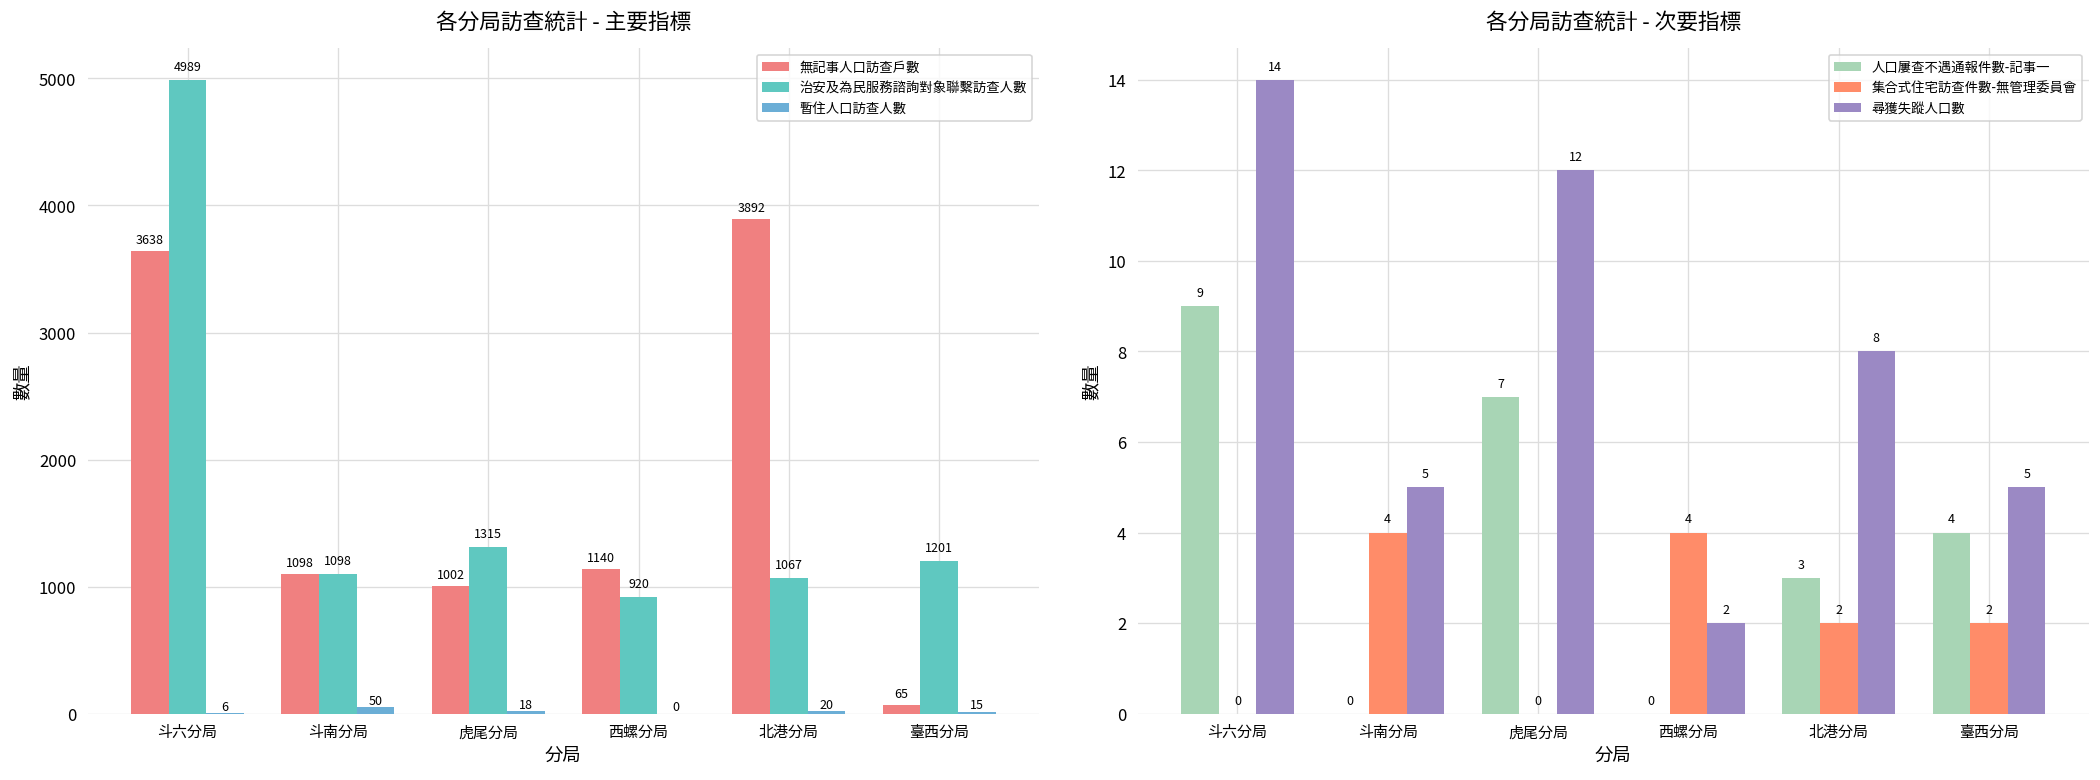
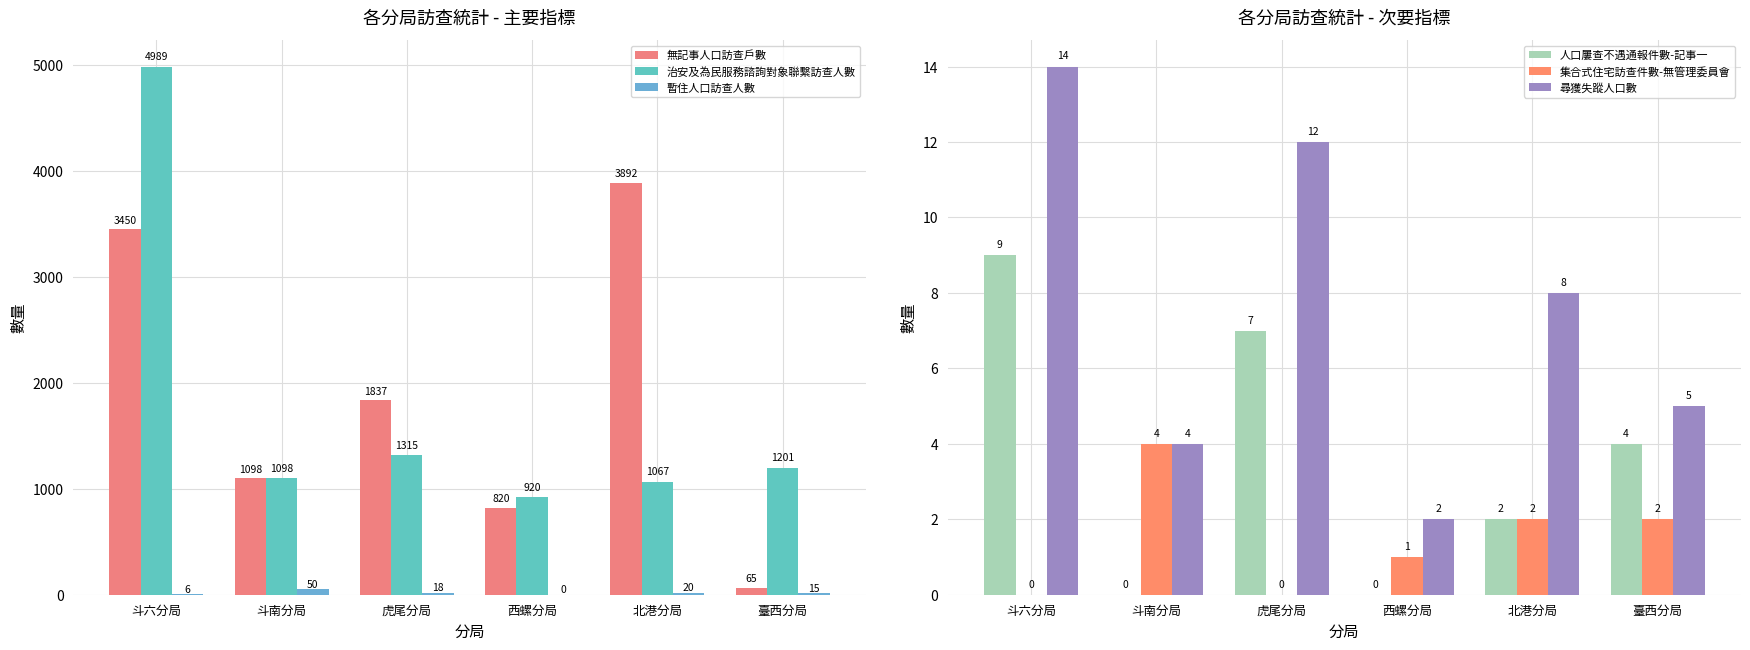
各分局訪查統計 - 主要指標, 無記事人口訪查戶數, 斗六分局: 3638 -> 3450
各分局訪查統計 - 主要指標, 無記事人口訪查戶數, 虎尾分局: 1002 -> 1837
各分局訪查統計 - 主要指標, 無記事人口訪查戶數, 西螺分局: 1140 -> 820
各分局訪查統計 - 次要指標, 尋獲失蹤人口數, 斗南分局: 5 -> 4
各分局訪查統計 - 次要指標, 集合式住宅訪查件數-無管理委員會, 西螺分局: 4 -> 1
各分局訪查統計 - 次要指標, 人口屢查不遇通報件數-記事一, 北港分局: 3 -> 2
